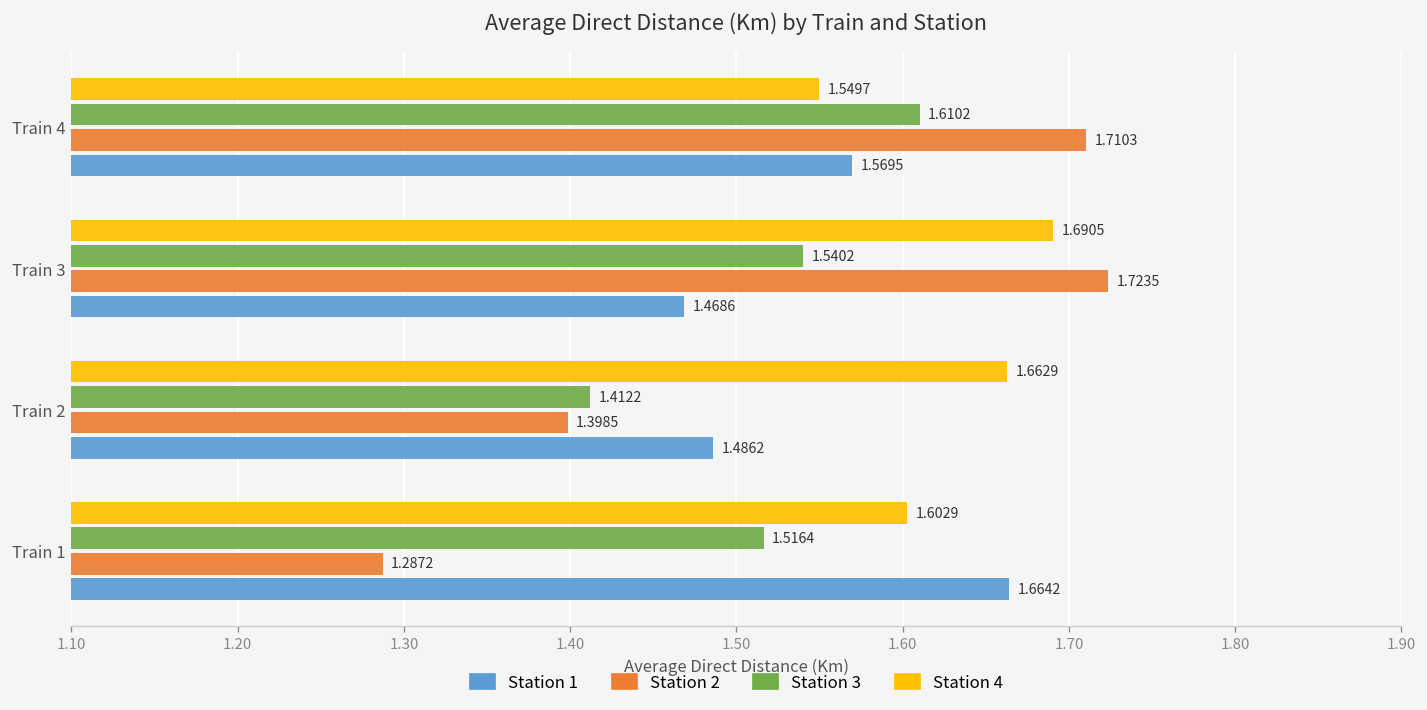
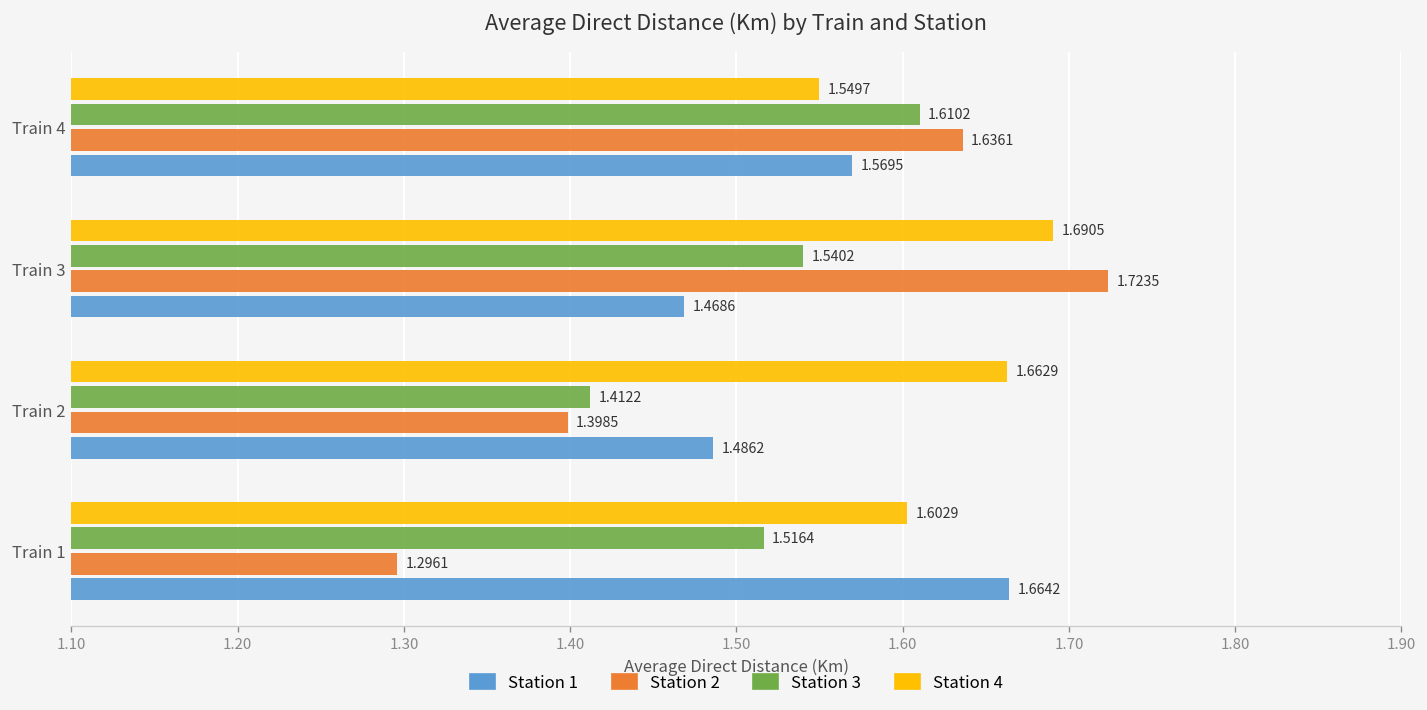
Station 2, Train 4: 1.7103 -> 1.6361
Station 2, Train 1: 1.2872 -> 1.2961
